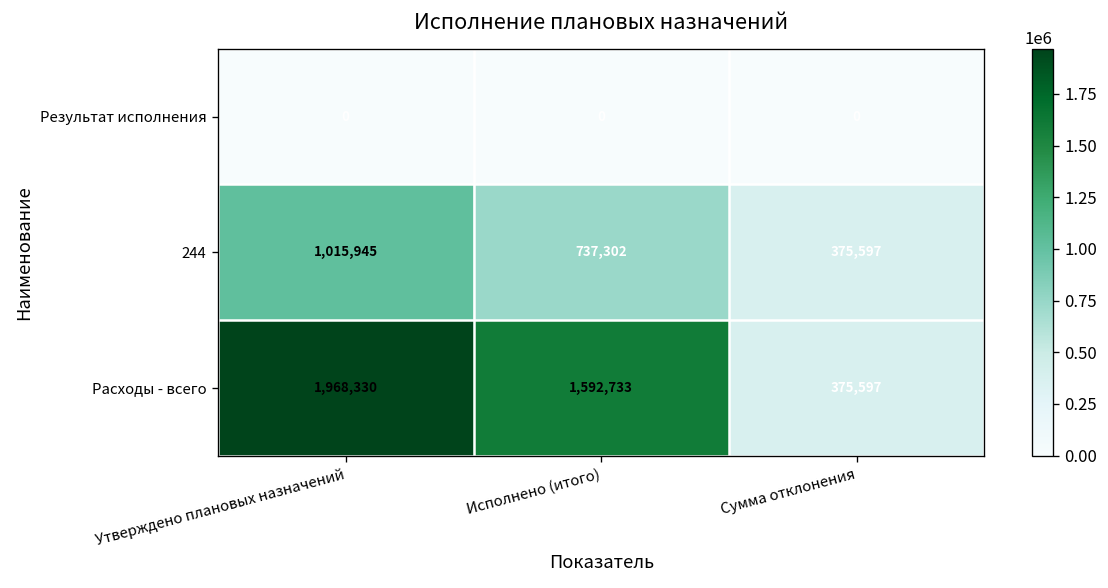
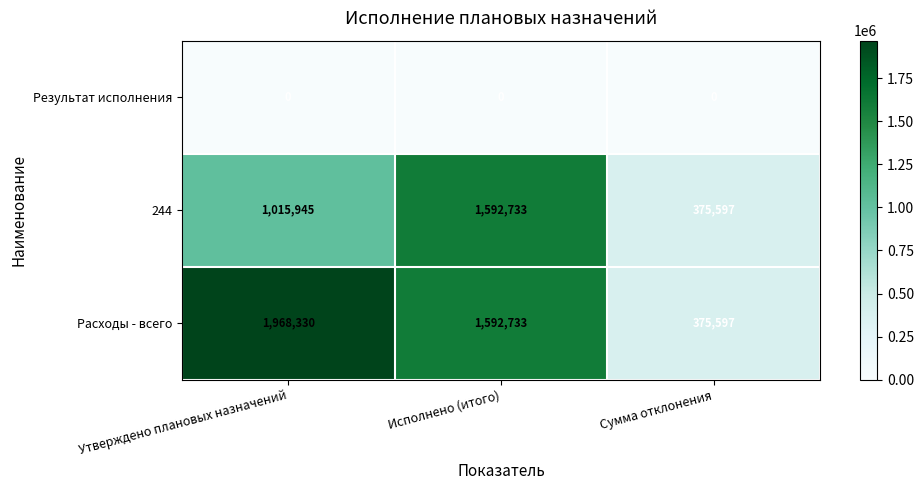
244, Исполнено (итого): 737,302 -> 1,592,733
